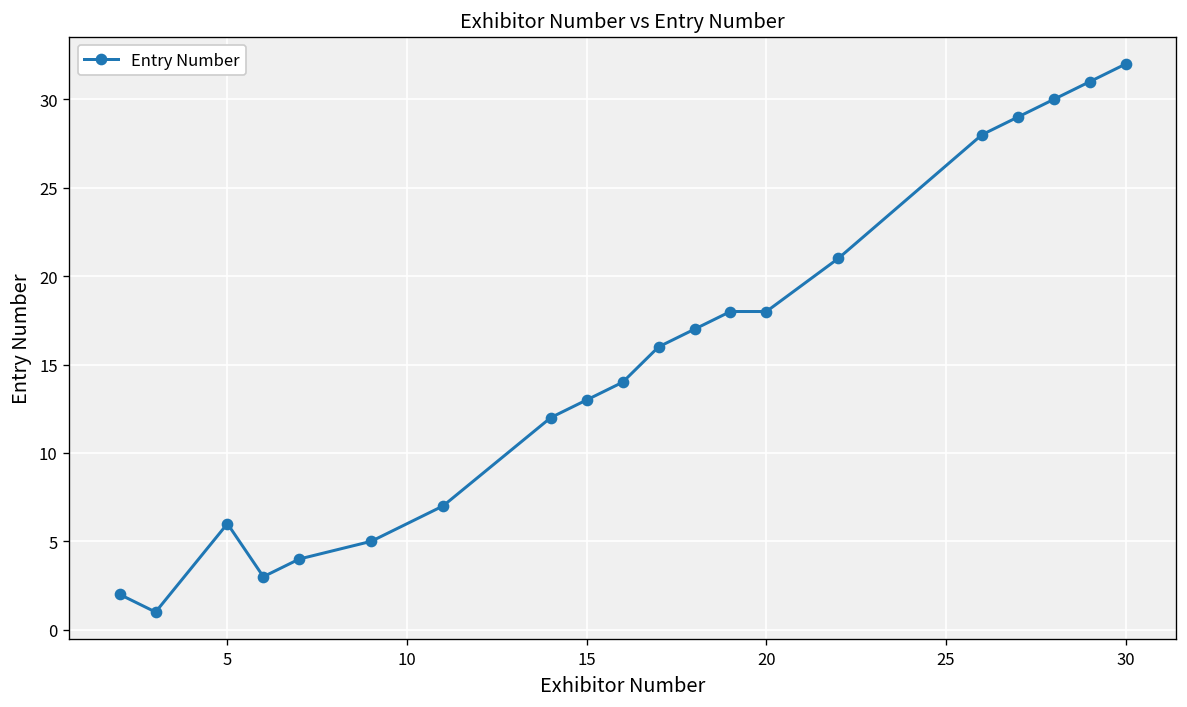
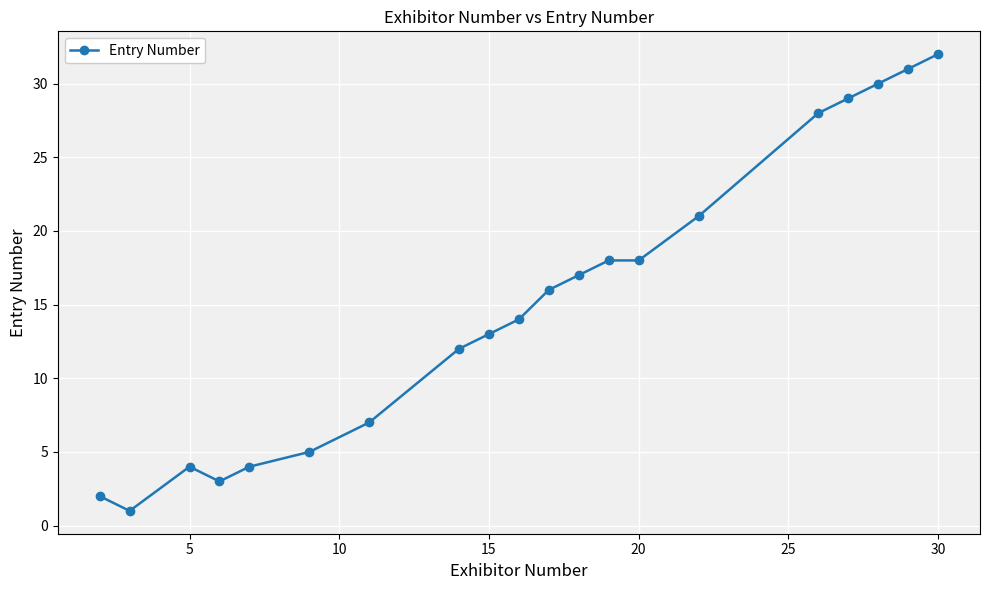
5: 6 -> 4
